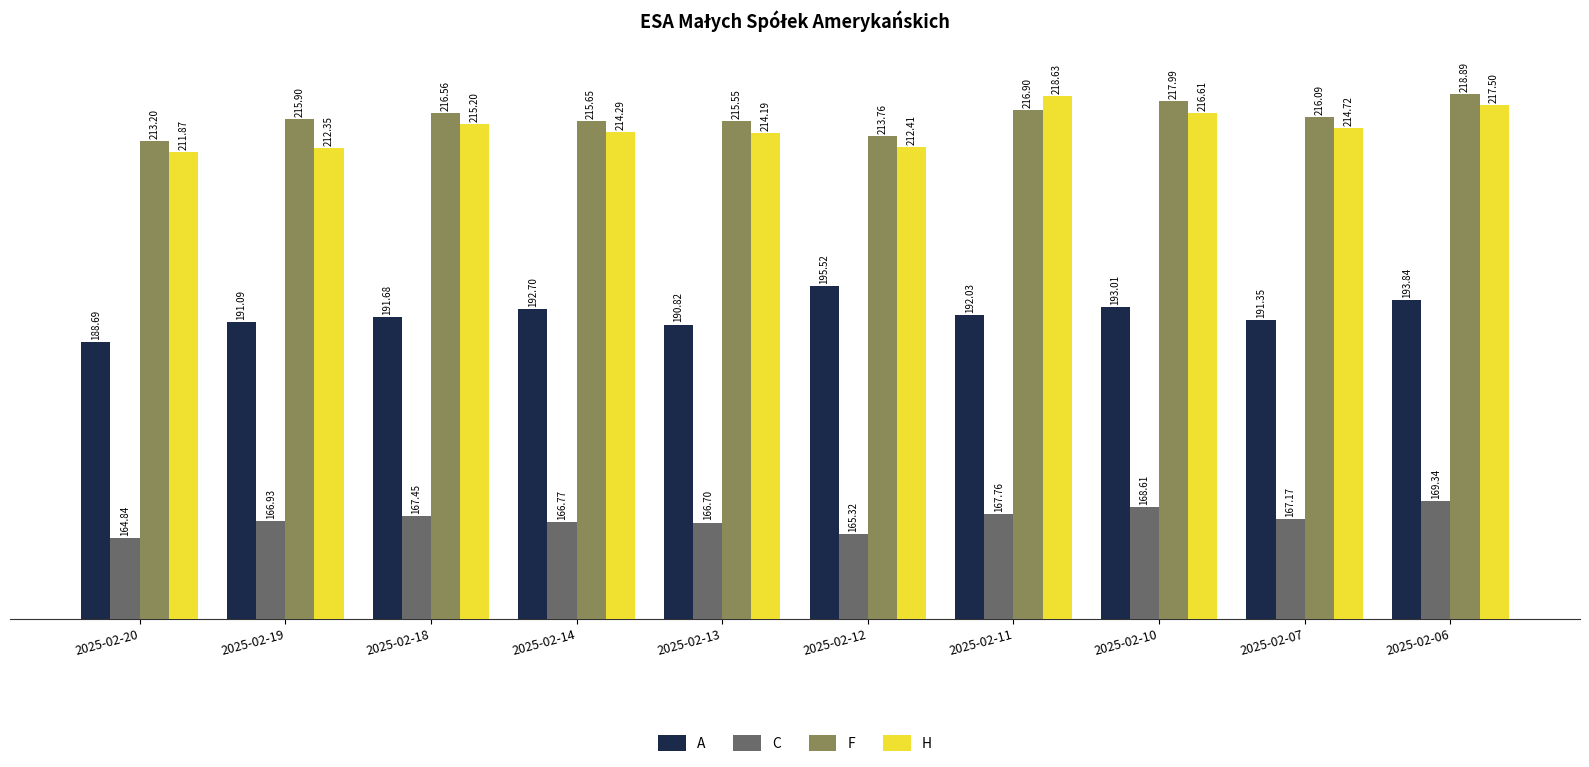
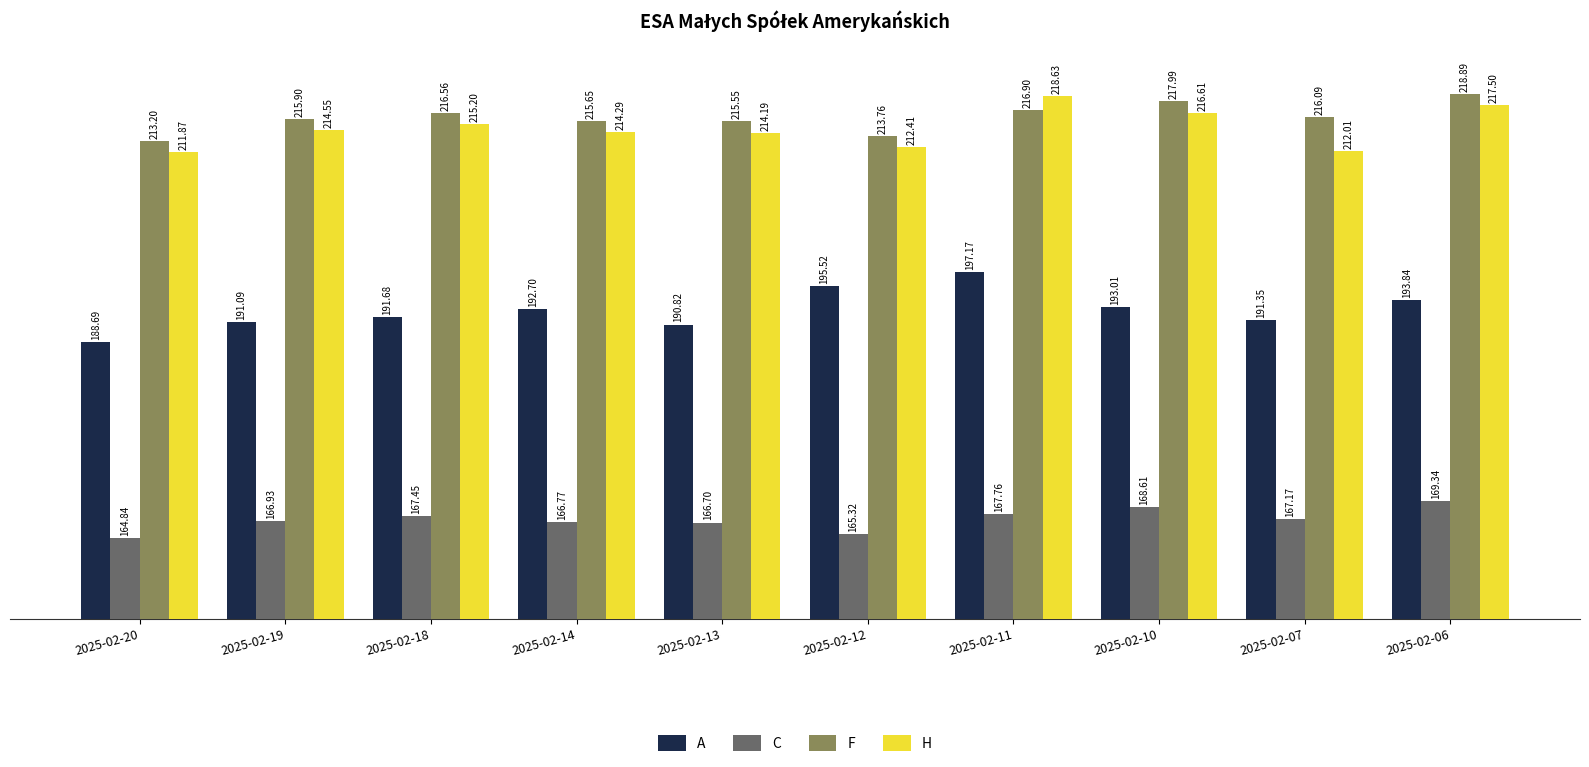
H, 2025-02-19: 212.35 -> 214.55
A, 2025-02-11: 192.03 -> 197.17
H, 2025-02-07: 214.72 -> 212.01
